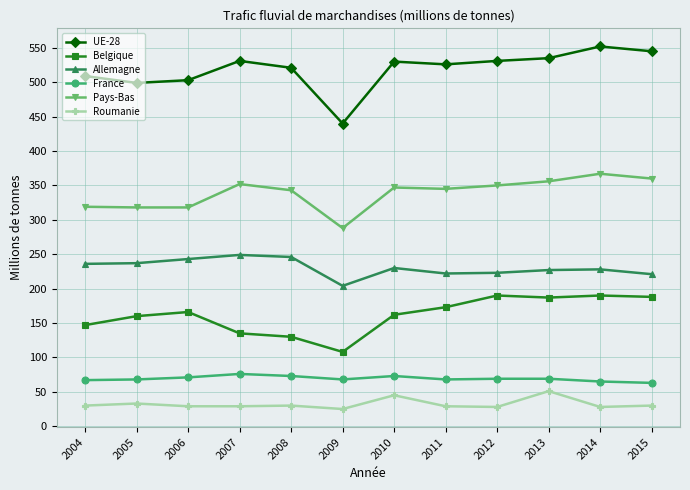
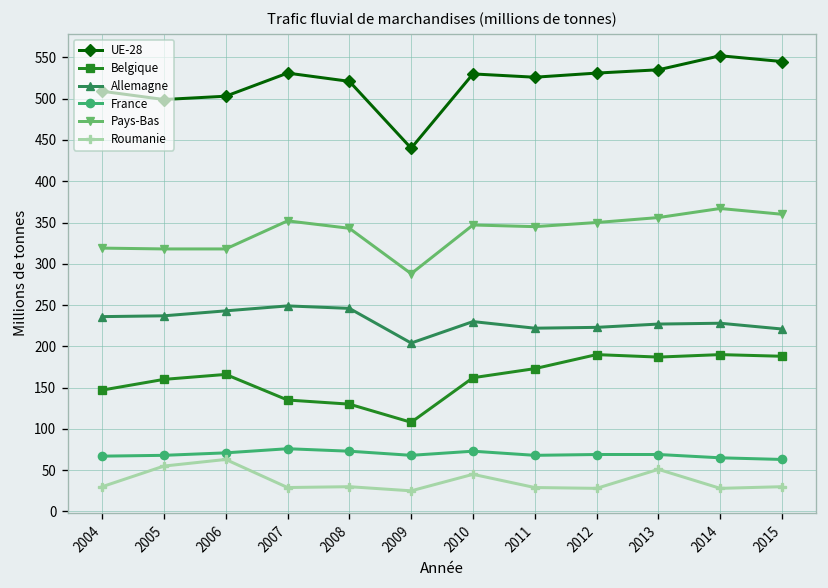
Roumanie, 2005: 30 -> 60
Roumanie, 2006: 30 -> 60
